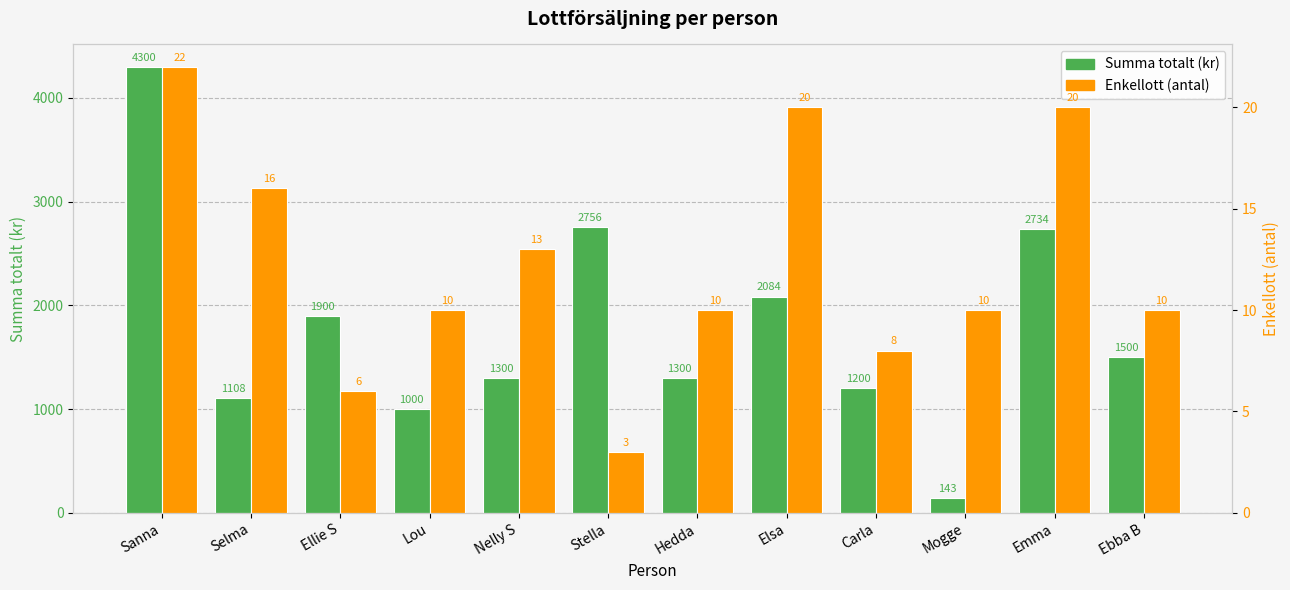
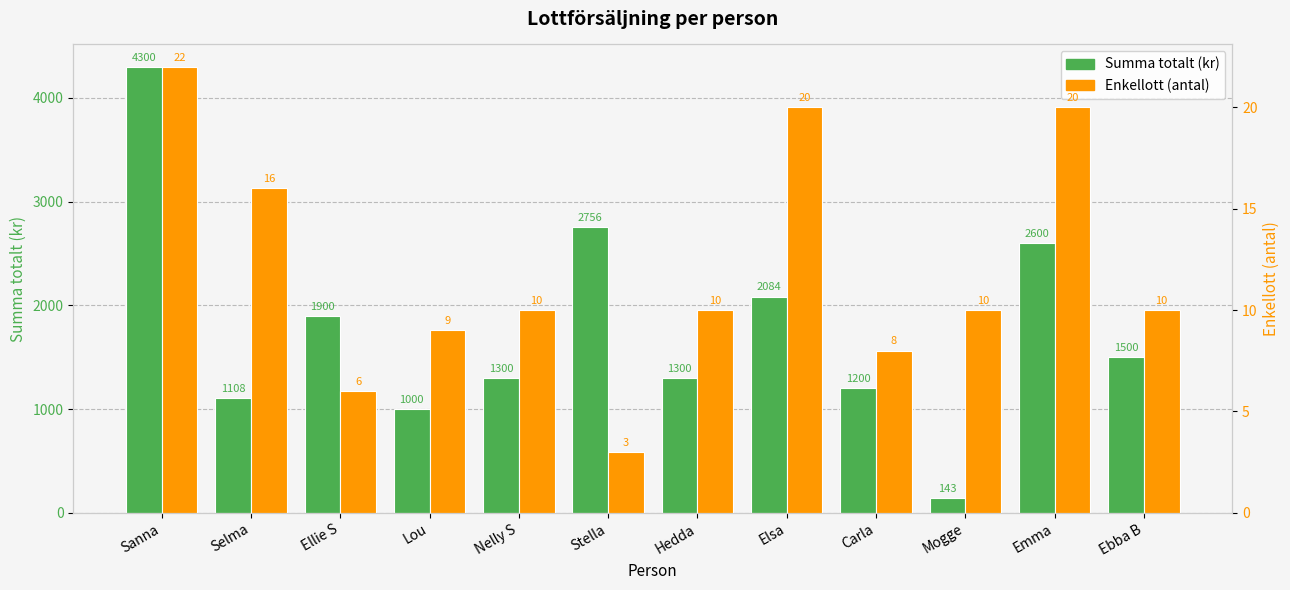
Summa totalt (kr), Emma: 2734 -> 2600
Enkellott (antal), Lou: 10 -> 9
Enkellott (antal), Nelly S: 13 -> 10
